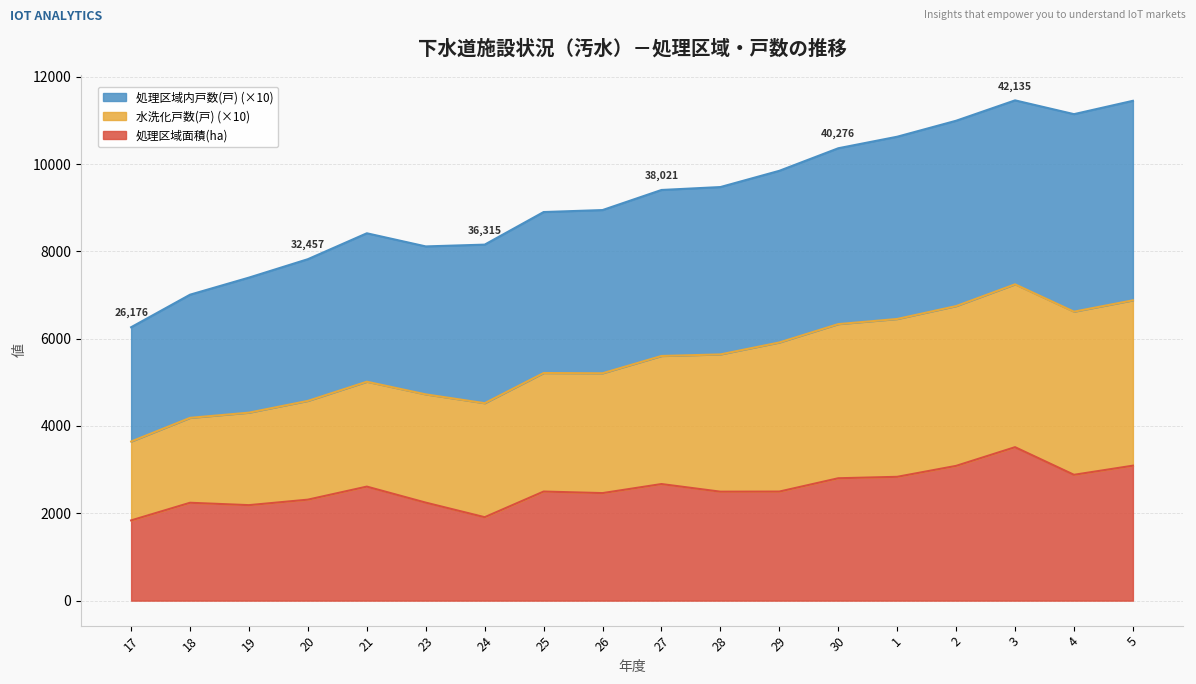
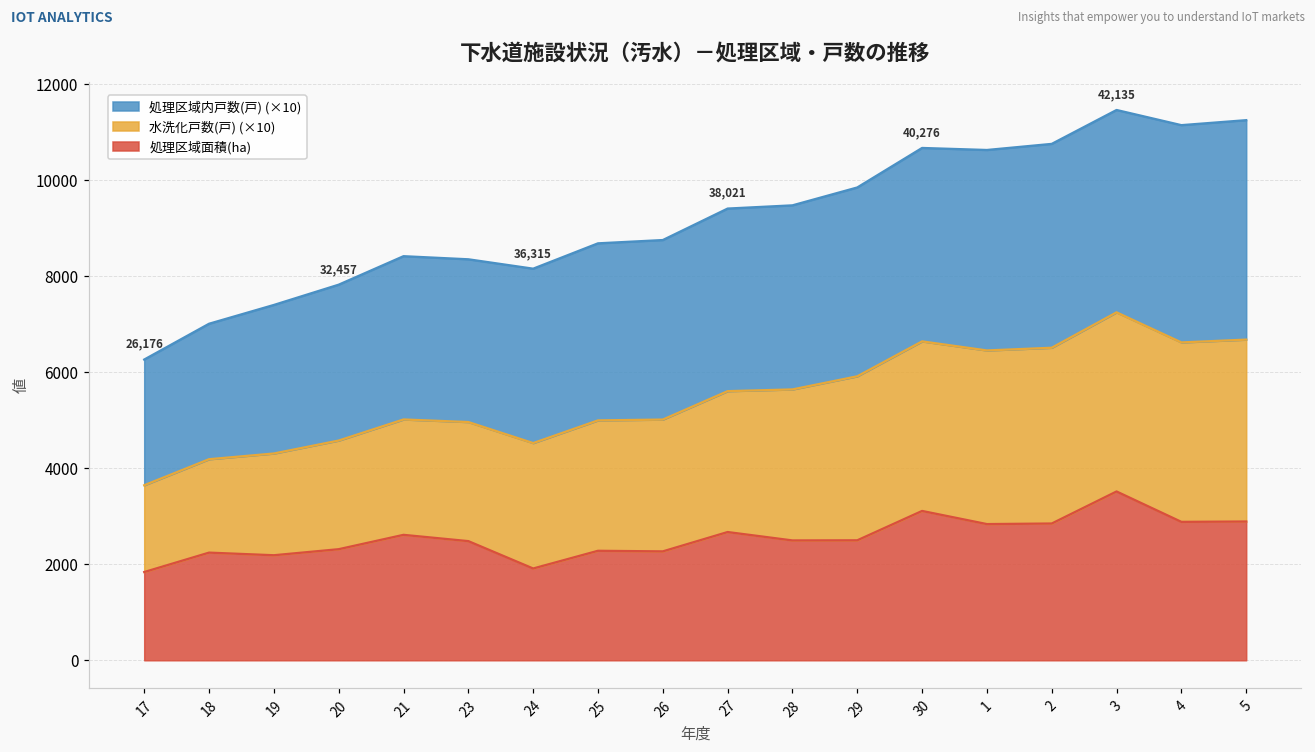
処理区域面積(ha), 23: 2200 -> 2500
処理区域面積(ha), 25: 2500 -> 2300
処理区域面積(ha), 26: 2500 -> 2300
処理区域面積(ha), 30: 2800 -> 3100
処理区域面積(ha), 2: 3100 -> 2800
処理区域面積(ha), 5: 3100 -> 2900
